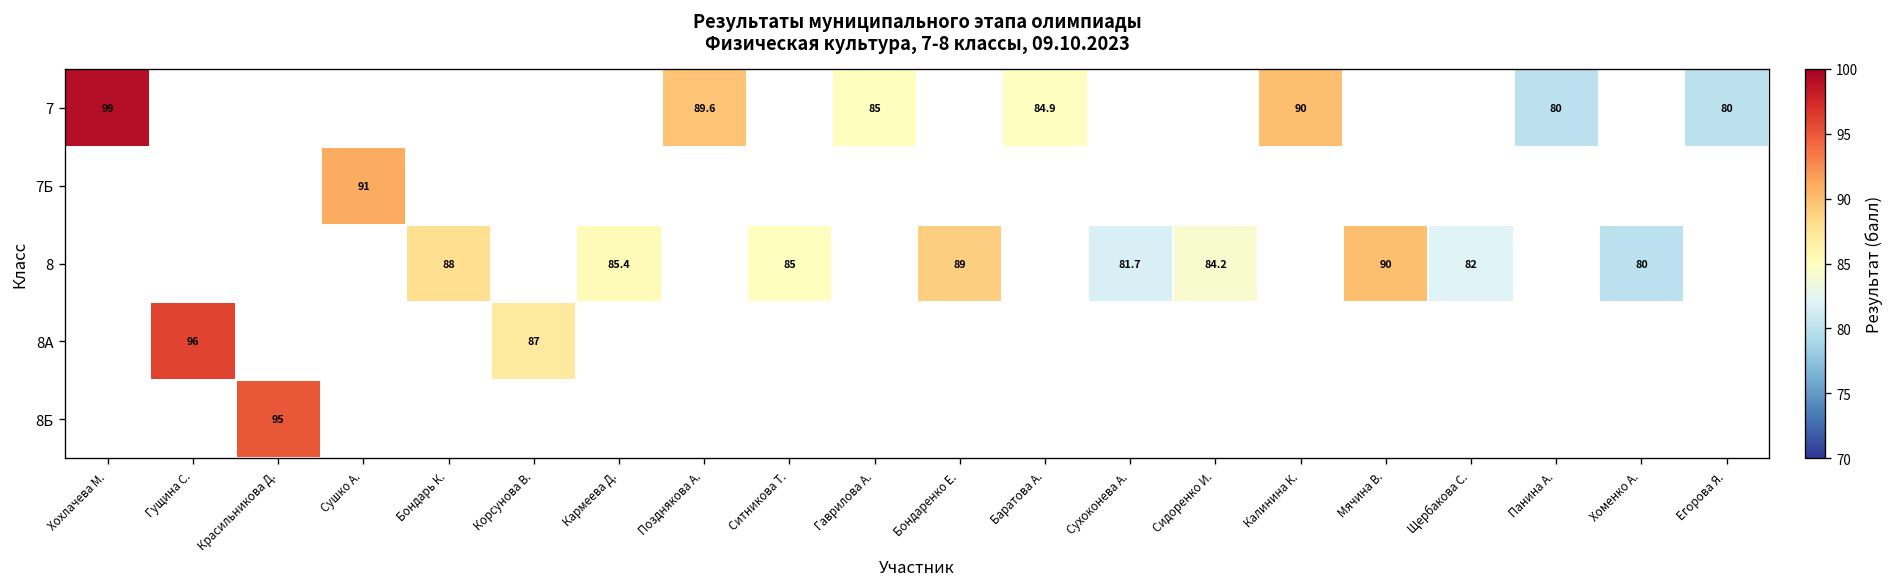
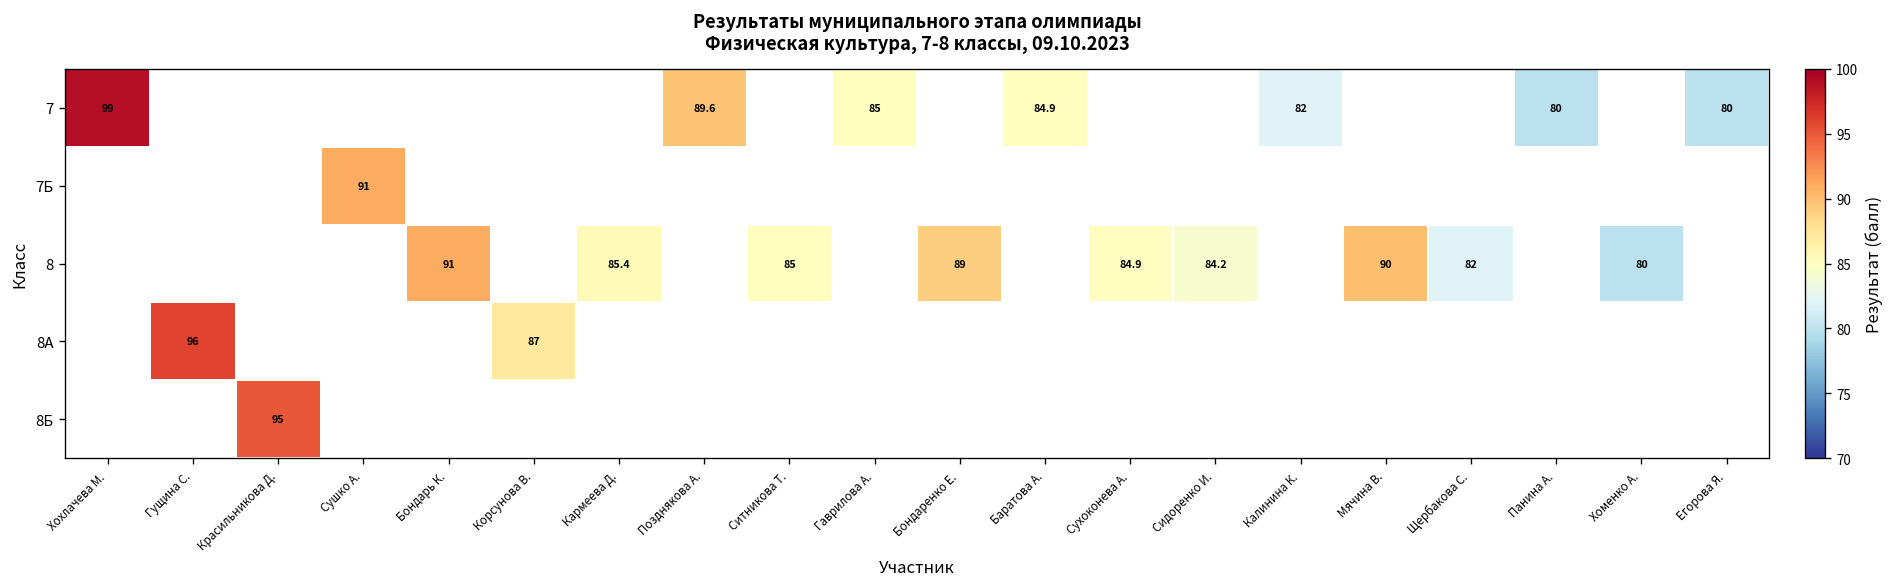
7, Калинина К.: 90 -> 82
8, Бондарь К.: 88 -> 91
8, Сухоконева А.: 81.7 -> 84.9
